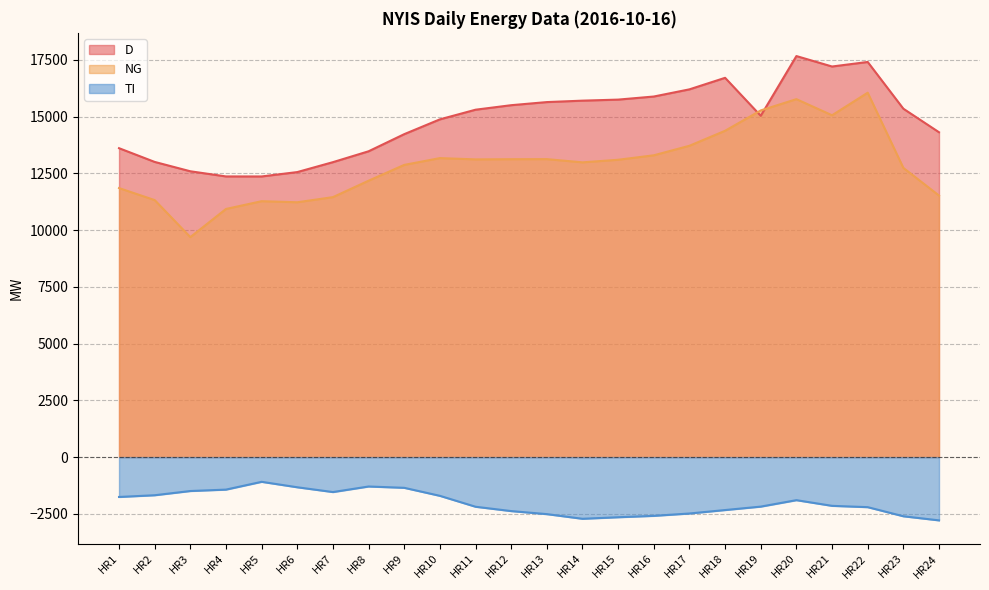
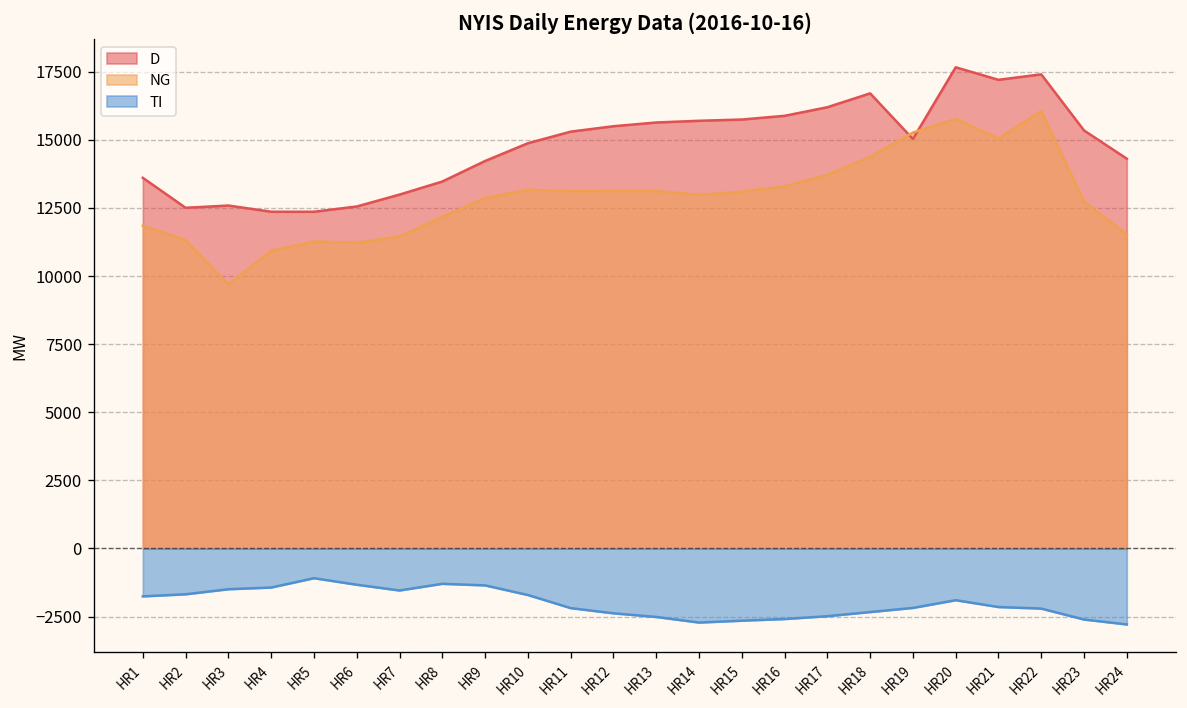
D, HR2: 13000 -> 12500
